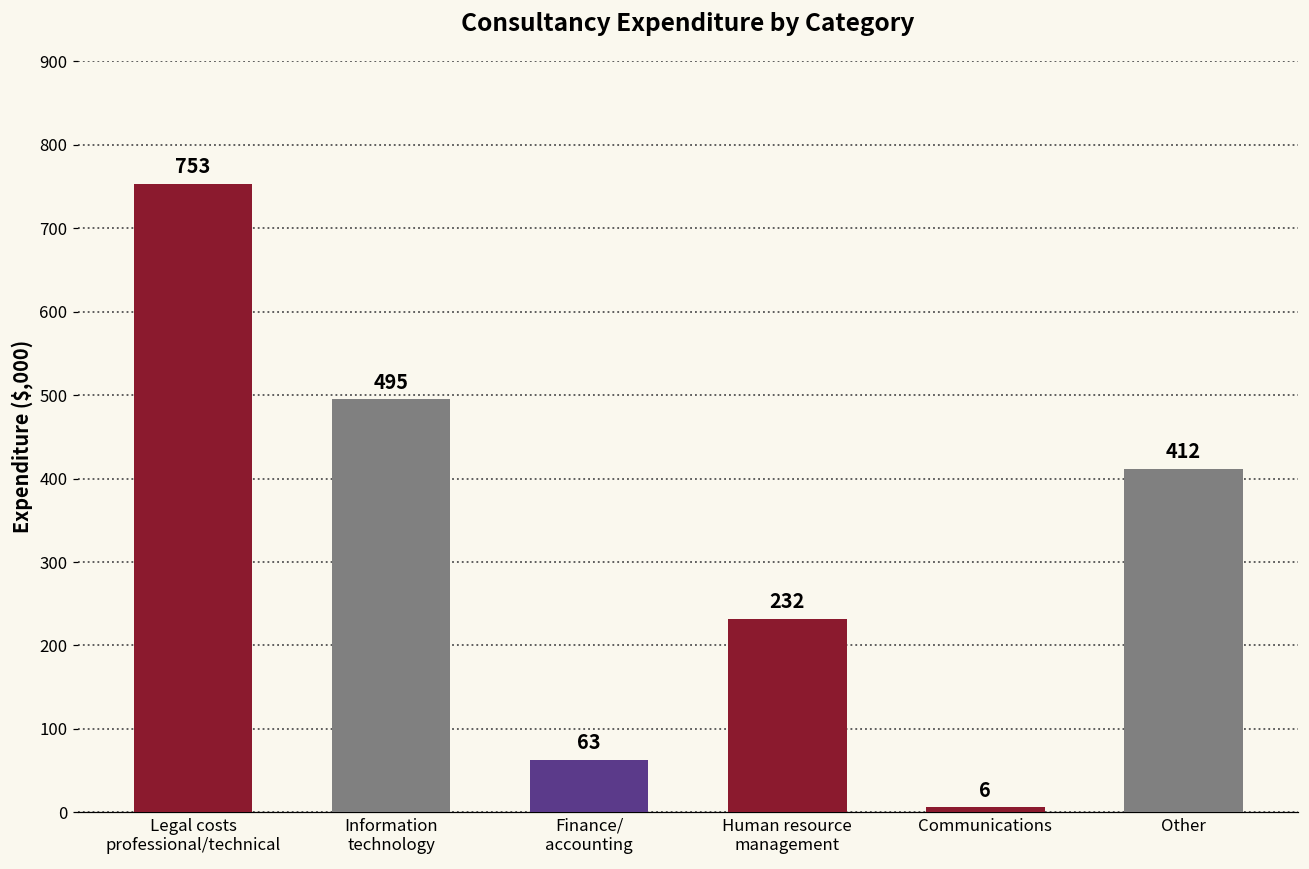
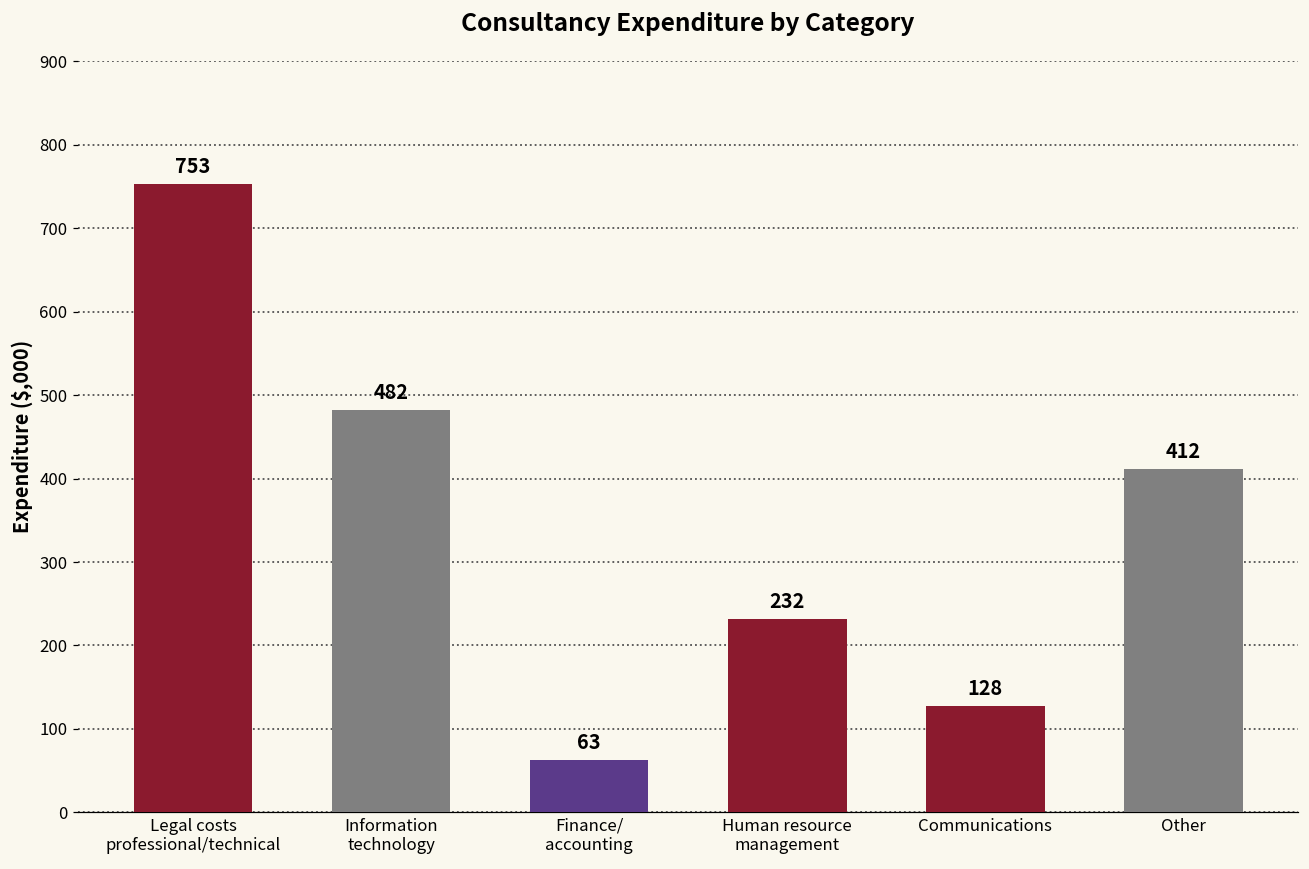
Information technology: 495 -> 482
Communications: 6 -> 128
